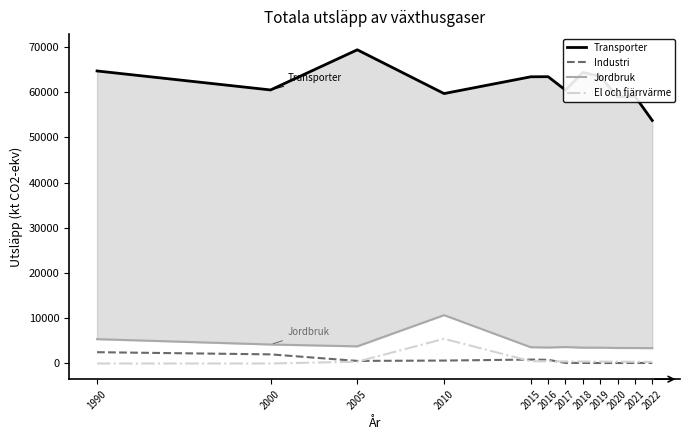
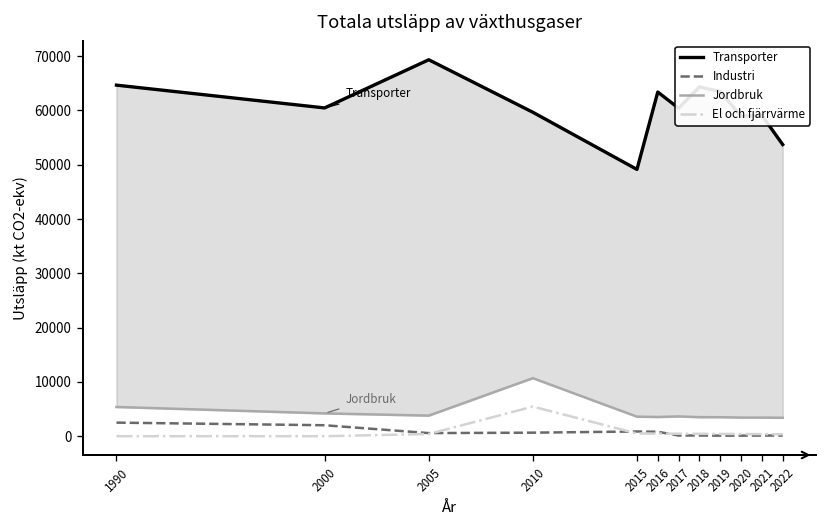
Transporter, 2015: 63000 -> 49000
